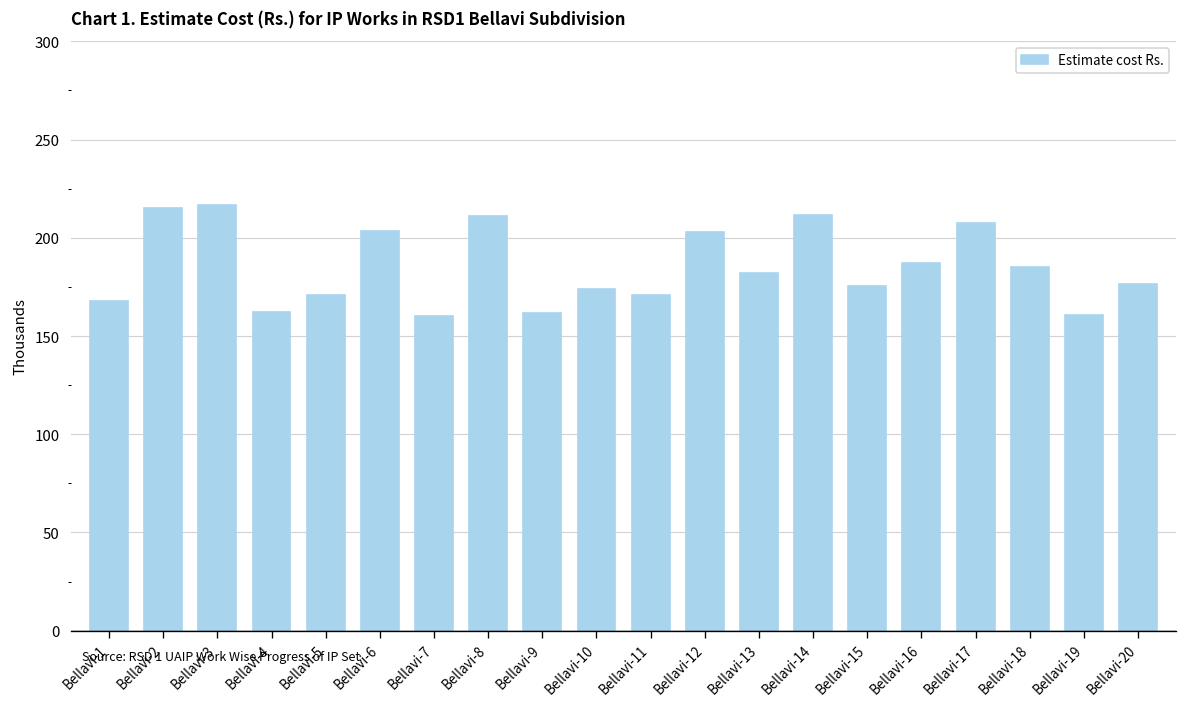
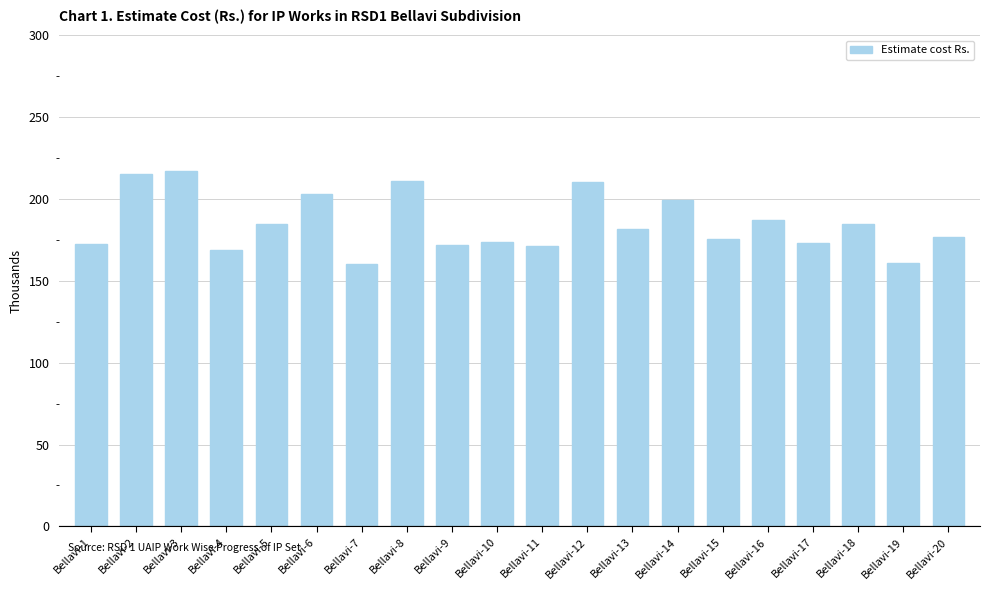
Bellavi-1: 168 -> 173
Bellavi-4: 162 -> 169
Bellavi-5: 171 -> 184
Bellavi-9: 162 -> 172
Bellavi-12: 203 -> 210
Bellavi-14: 212 -> 199
Bellavi-17: 207 -> 173
